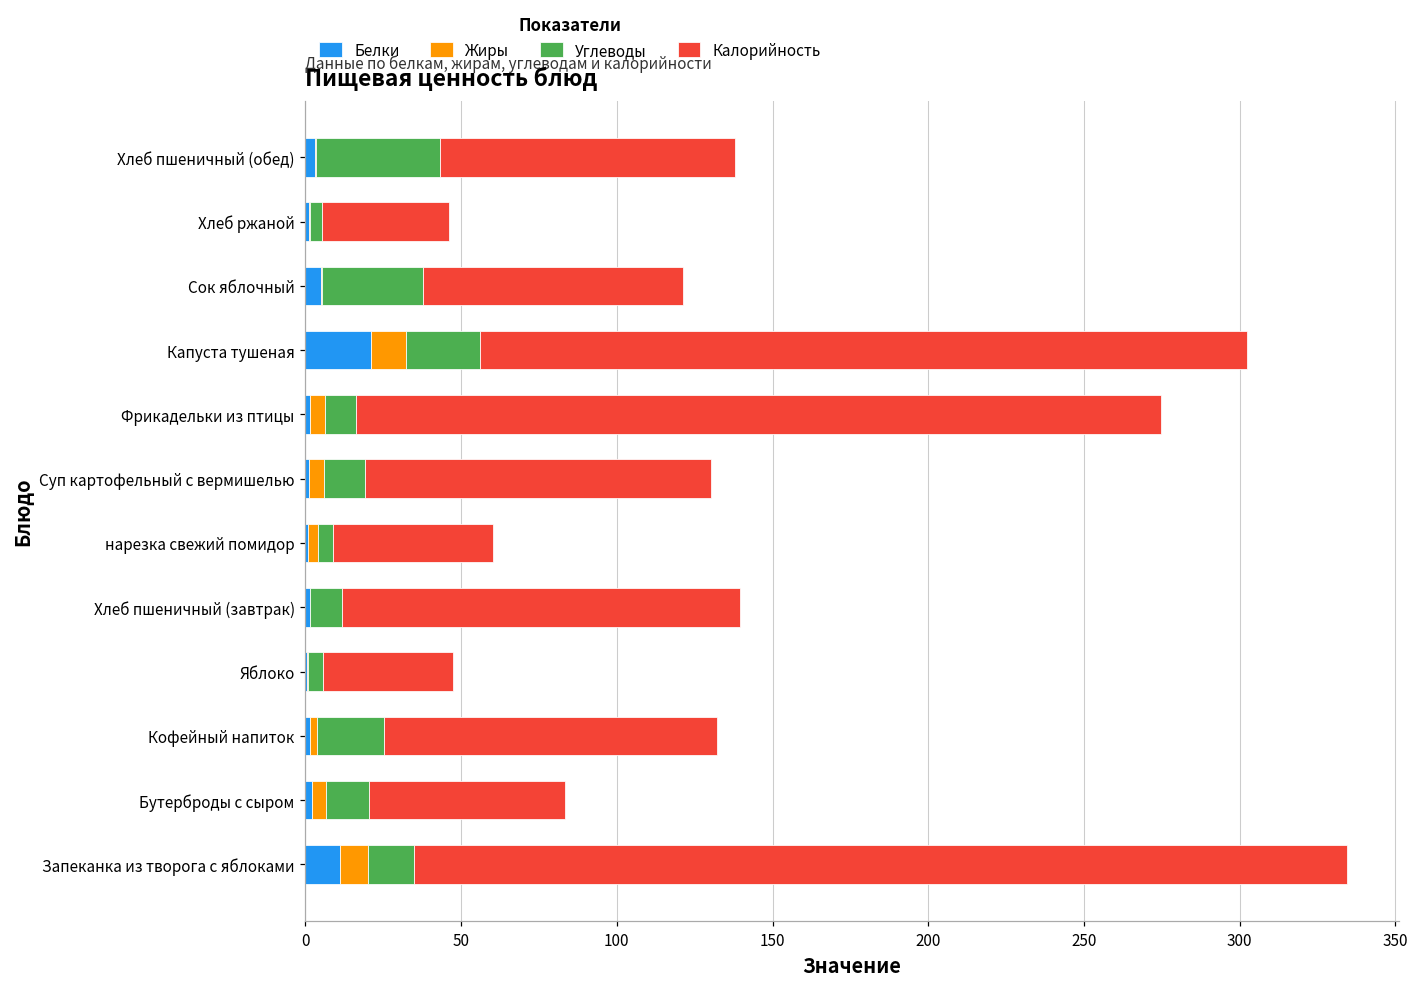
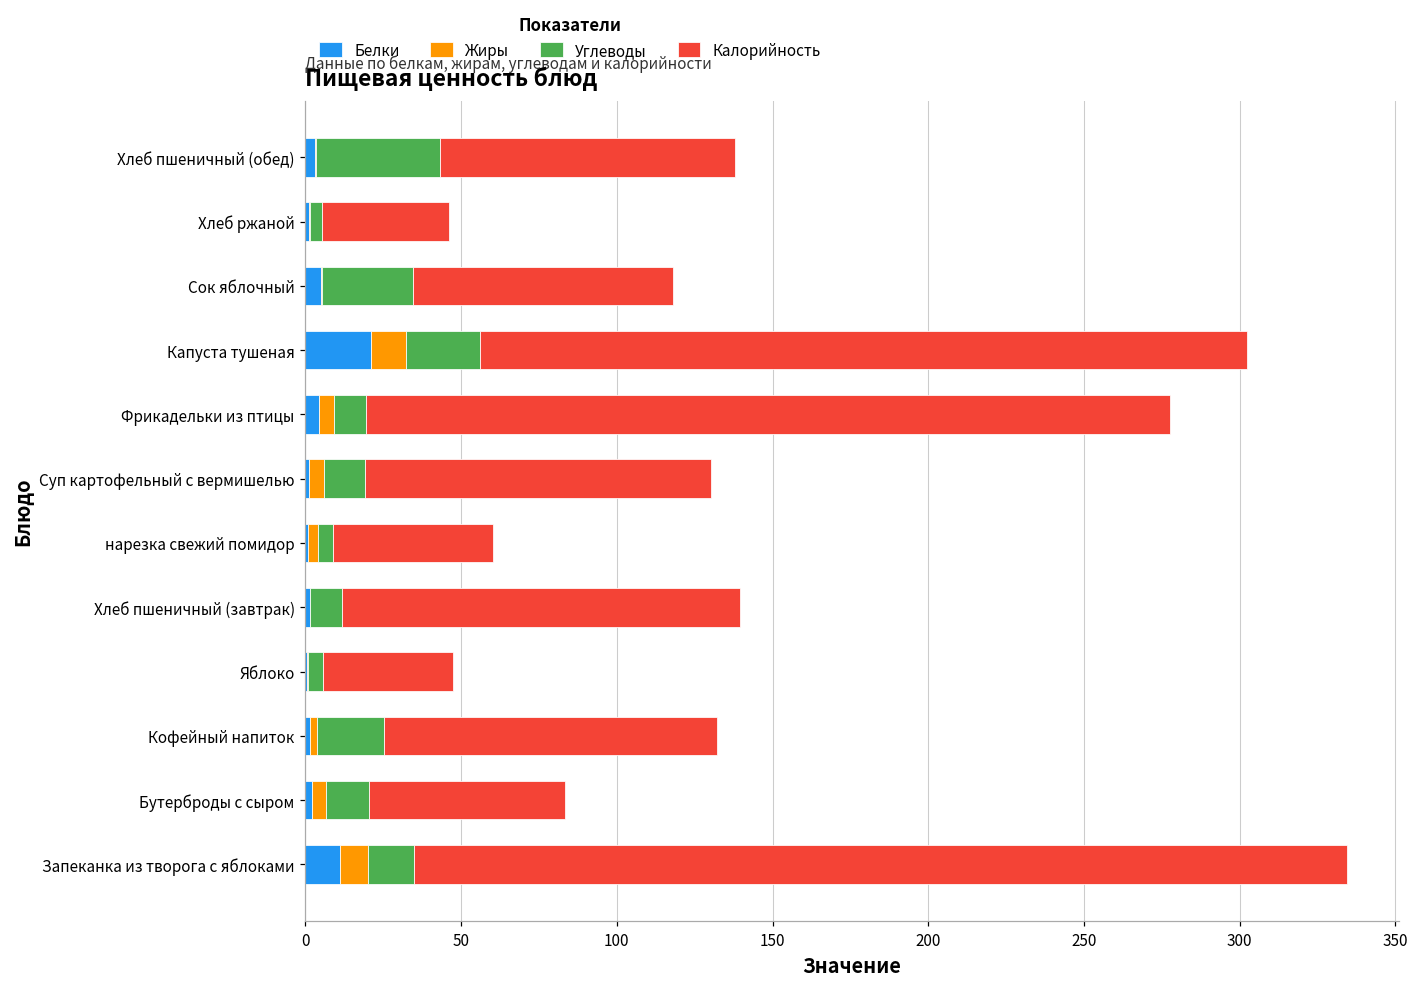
Углеводы, Сок яблочный: 33 -> 29
Белки, Фрикадельки из птицы: 1 -> 4
